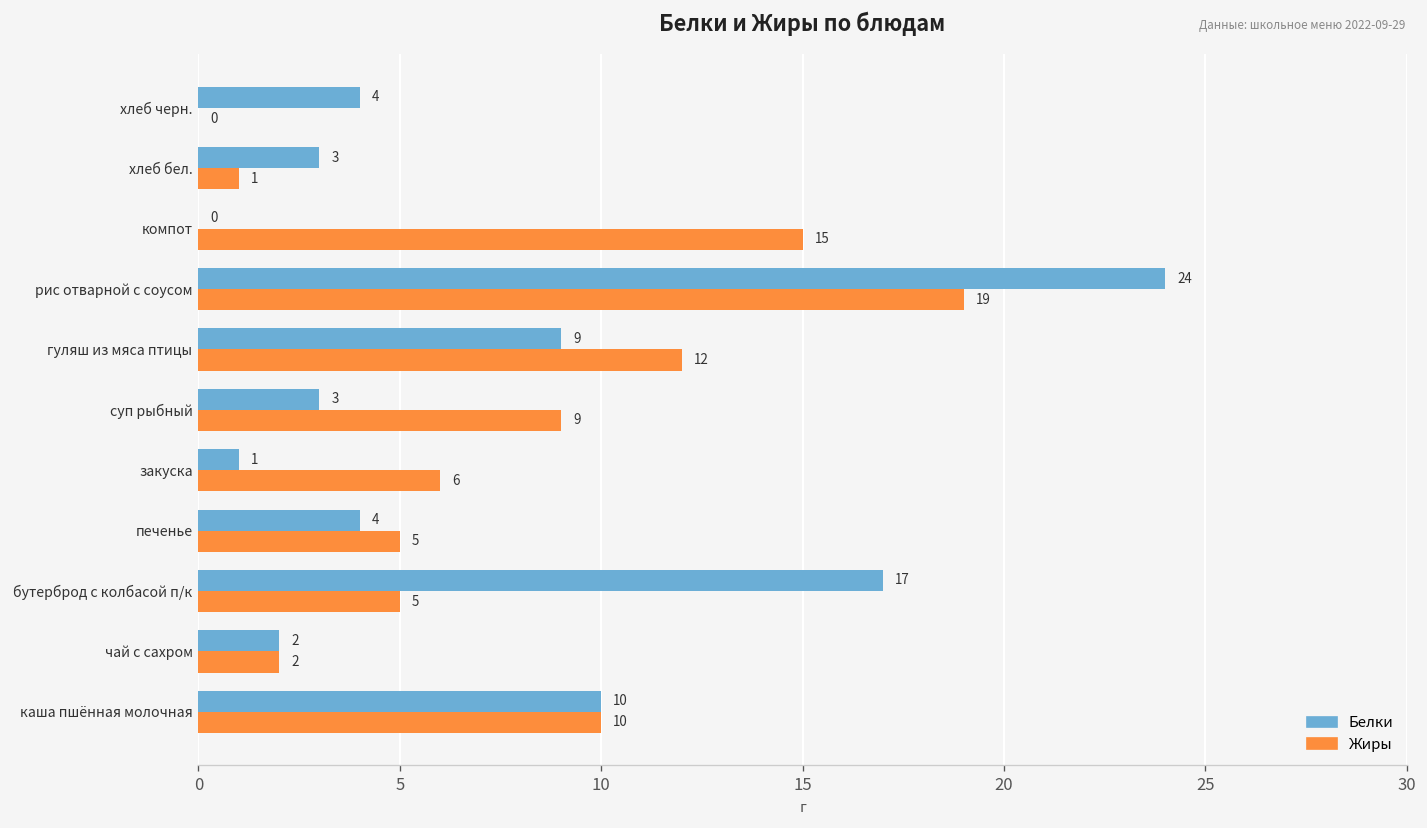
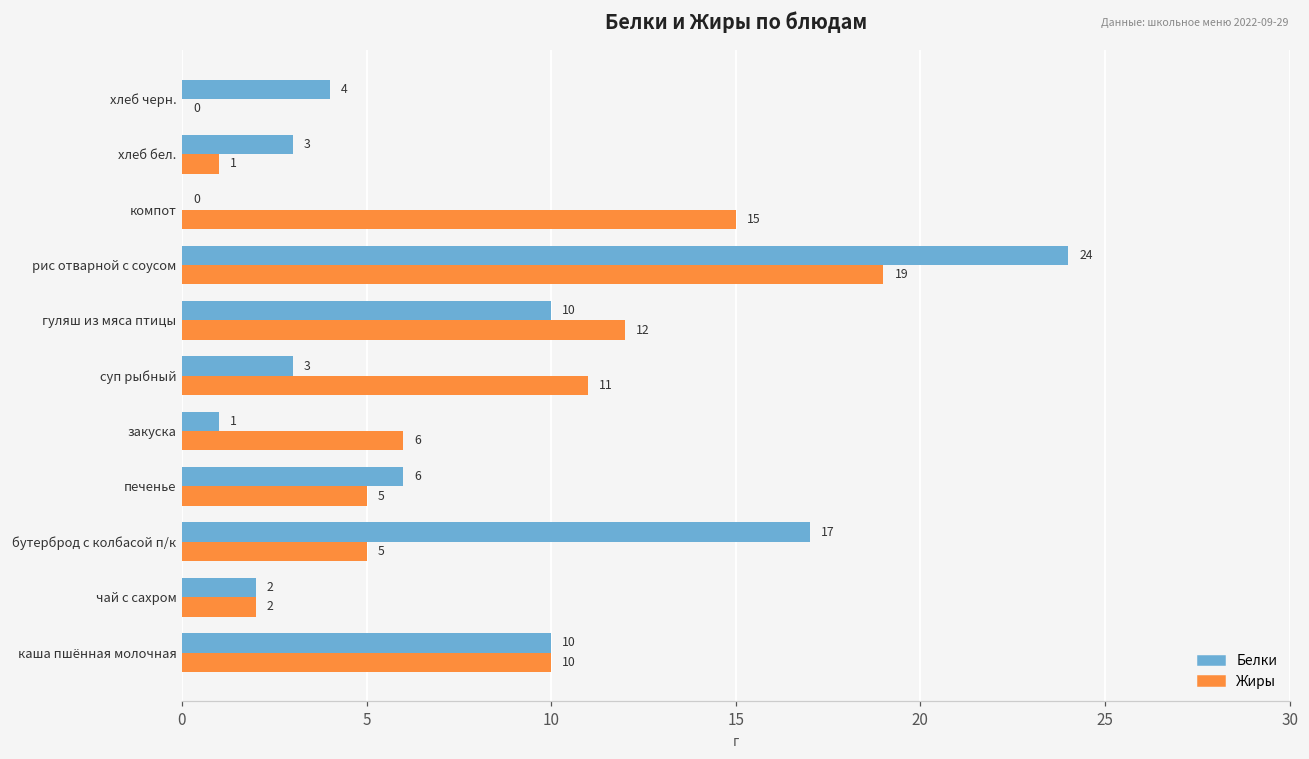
Белки, гуляш из мяса птицы: 9 -> 10
Жиры, суп рыбный: 9 -> 11
Белки, печенье: 4 -> 6
